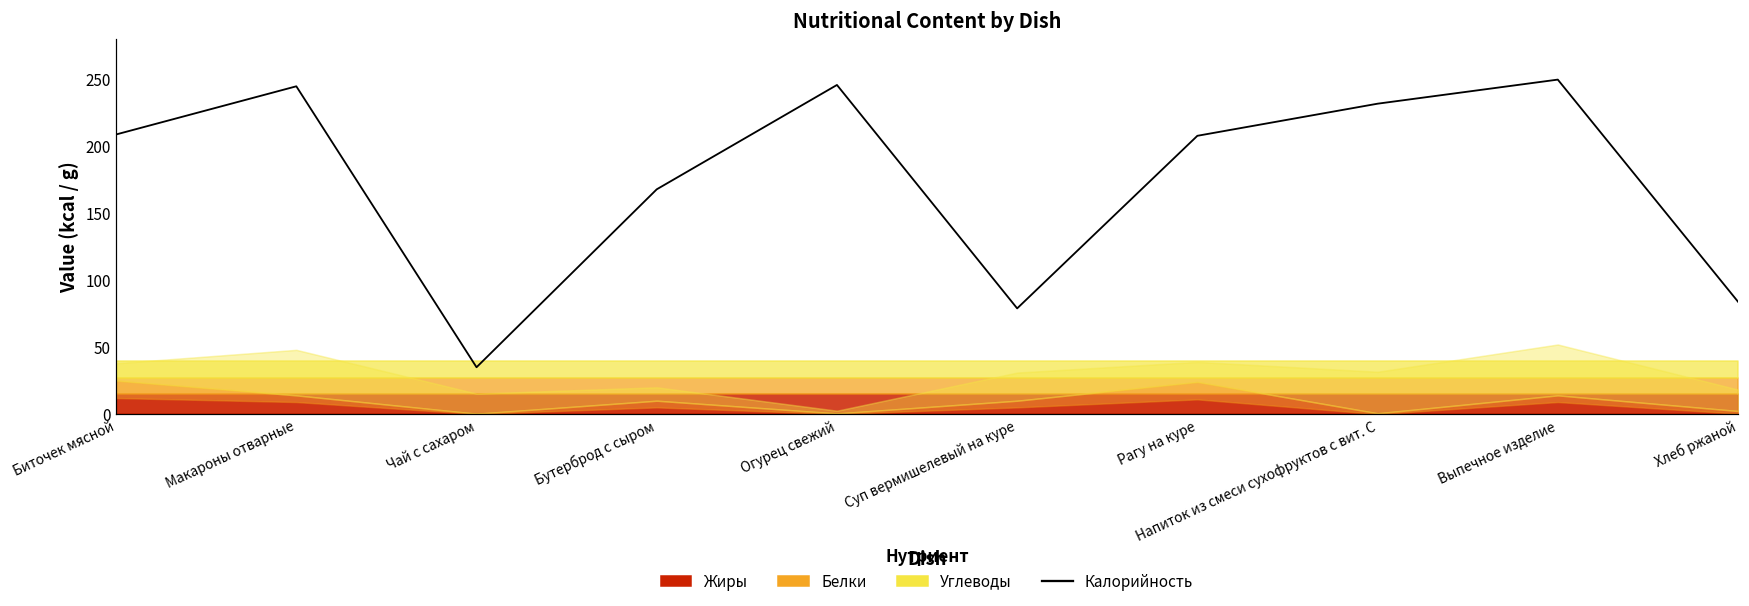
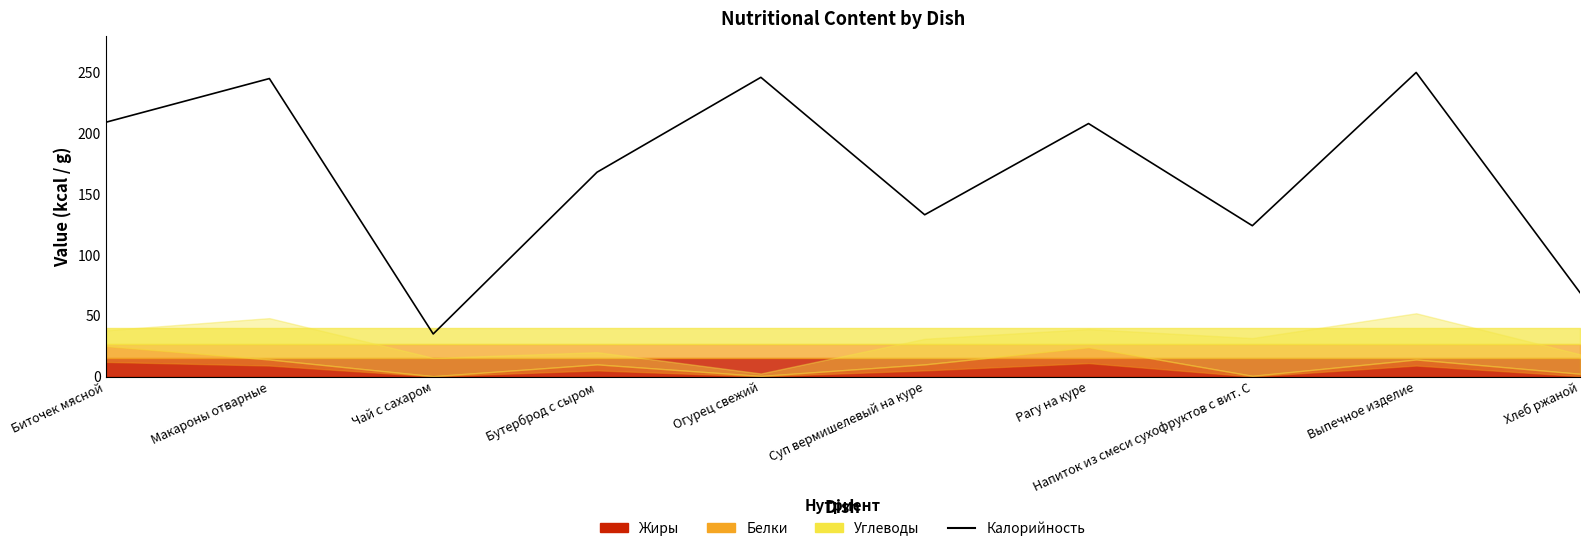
Калорийность, Суп вермишелевый на куре: 79 -> 133
Калорийность, Напиток из смеси сухофруктов с вит. С: 232 -> 124
Калорийность, Хлеб ржаной: 84 -> 69
